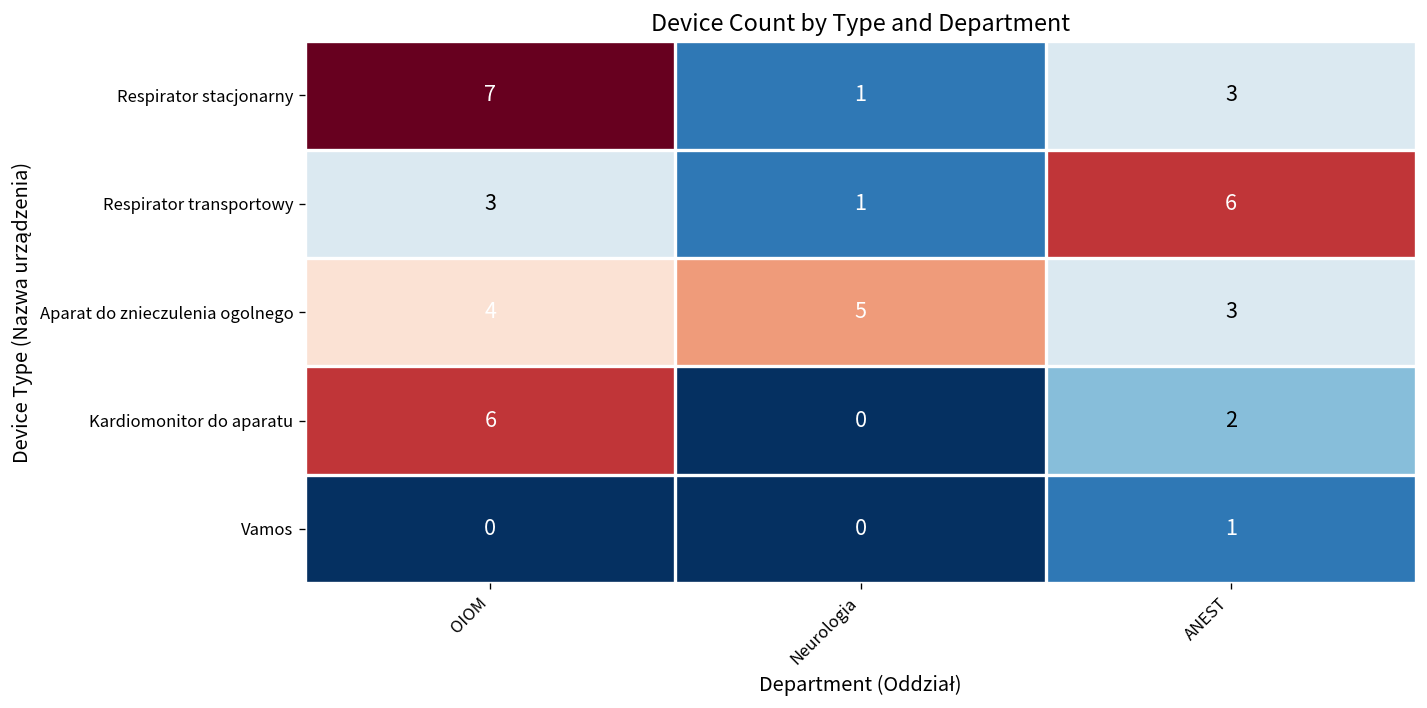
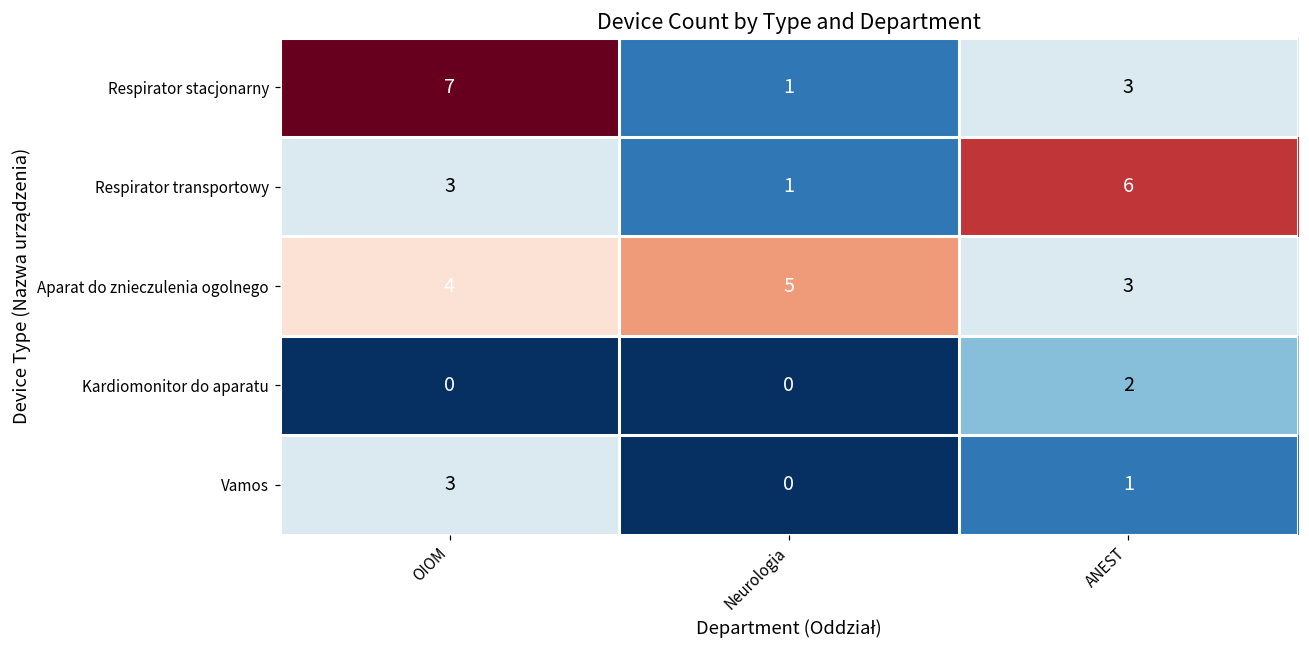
Kardiomonitor do aparatu, OIOM: 6 -> 0
Vamos, OIOM: 0 -> 3
